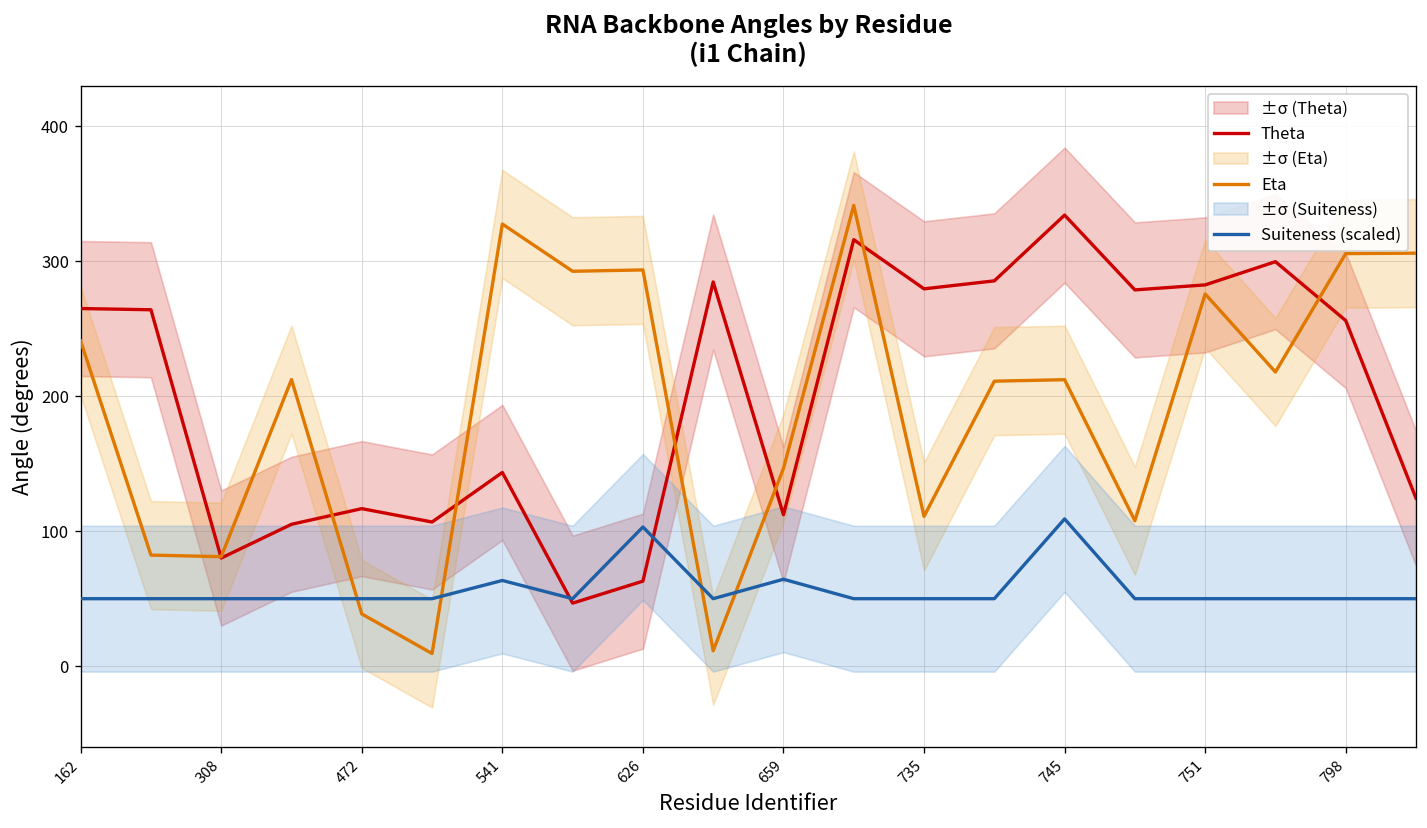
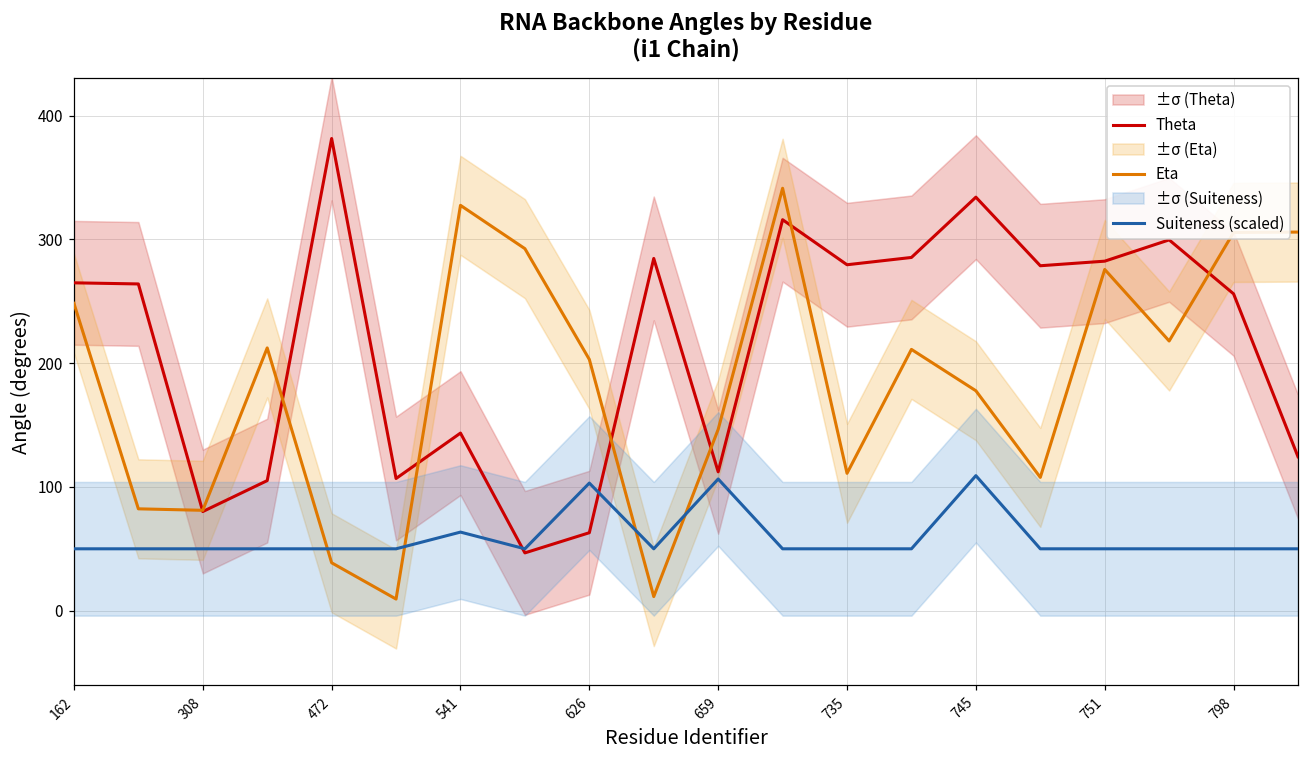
Eta, 162: 241 -> 248
Theta, 472: 117 -> 382
Eta, 626: 294 -> 203
Suiteness (scaled), 659: 64 -> 106
Eta, 745: 212 -> 178
